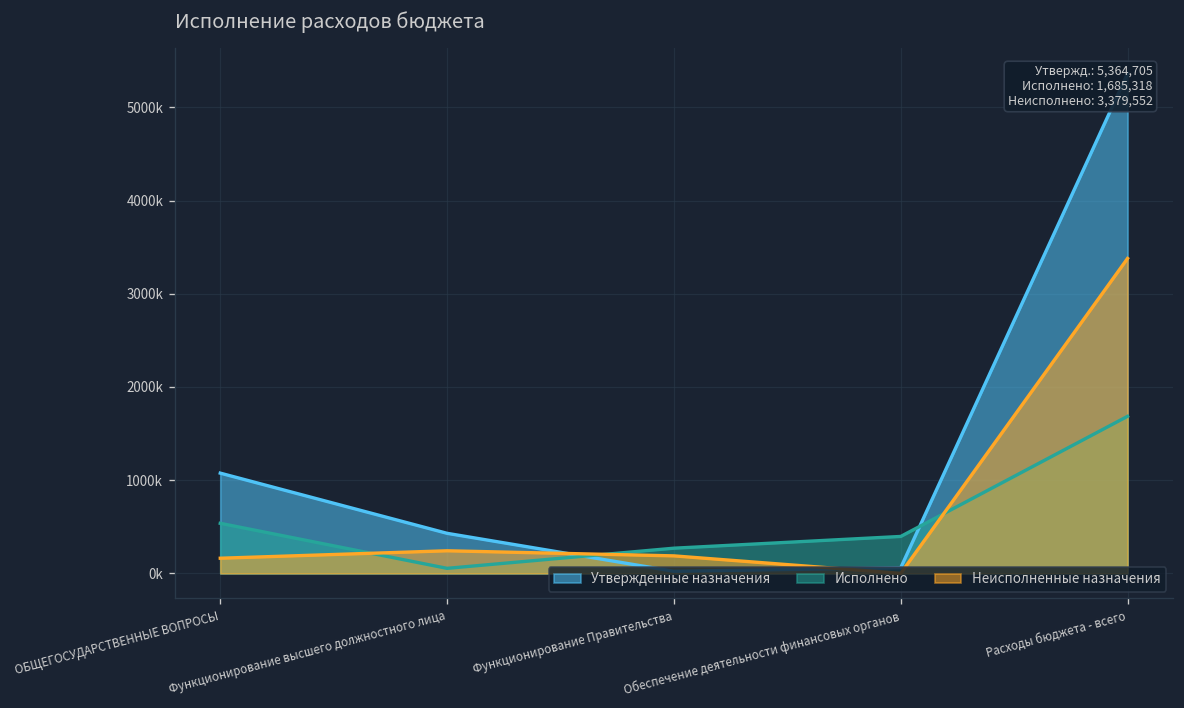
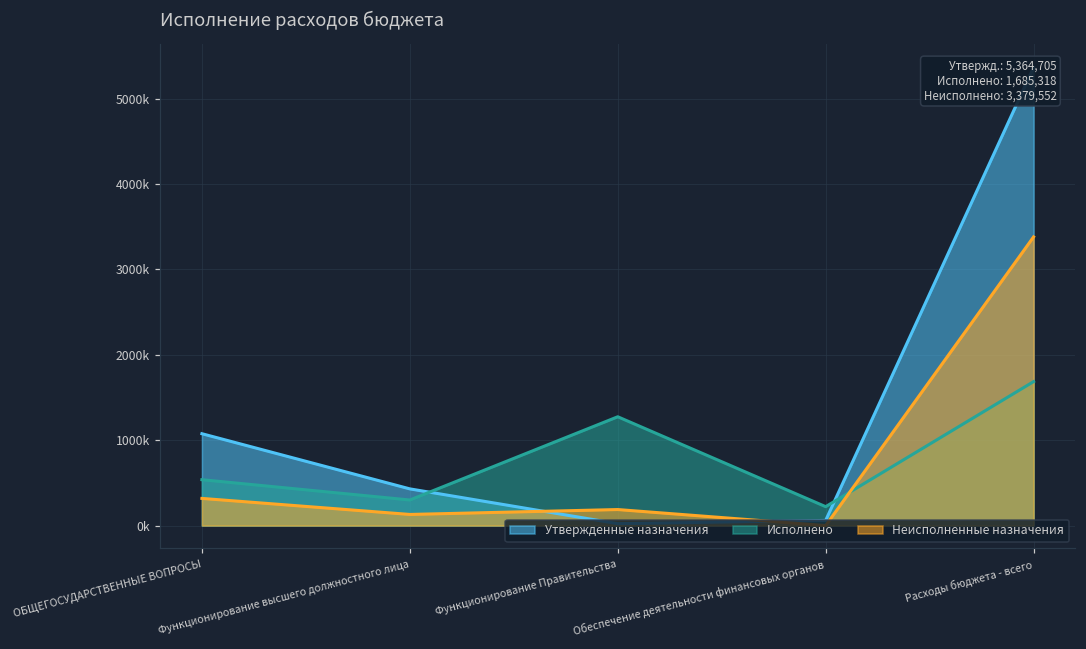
Неисполненные назначения, ОБЩЕГОСУДАРСТВЕННЫЕ ВОПРОСЫ: 200000 -> 300000
Исполнено, Функционирование высшего должностного лица: 100000 -> 300000
Неисполненные назначения, Функционирование высшего должностного лица: 200000 -> 100000
Исполнено, Функционирование Правительства: 300000 -> 1300000
Исполнено, Обеспечение деятельности финансовых органов: 400000 -> 200000
